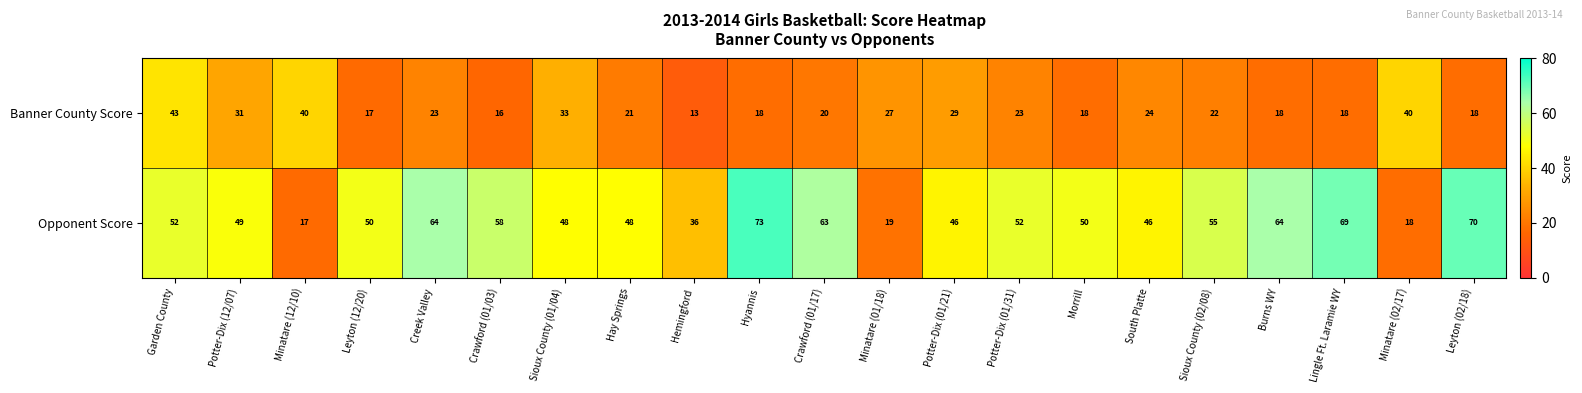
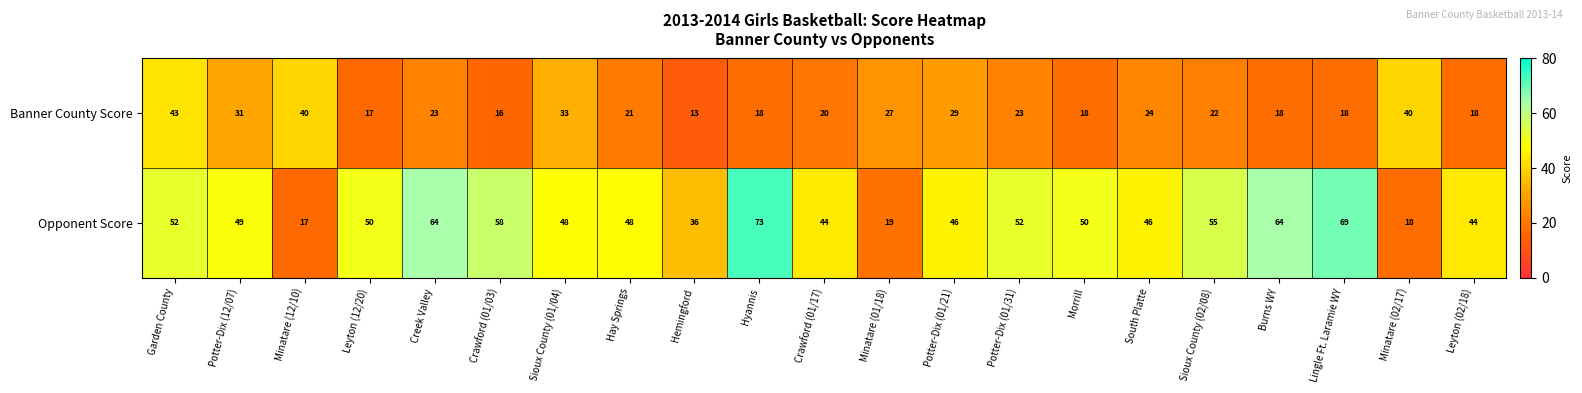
Opponent Score, Crawford (01/17): 63 -> 44
Opponent Score, Leyton (02/18): 70 -> 44
